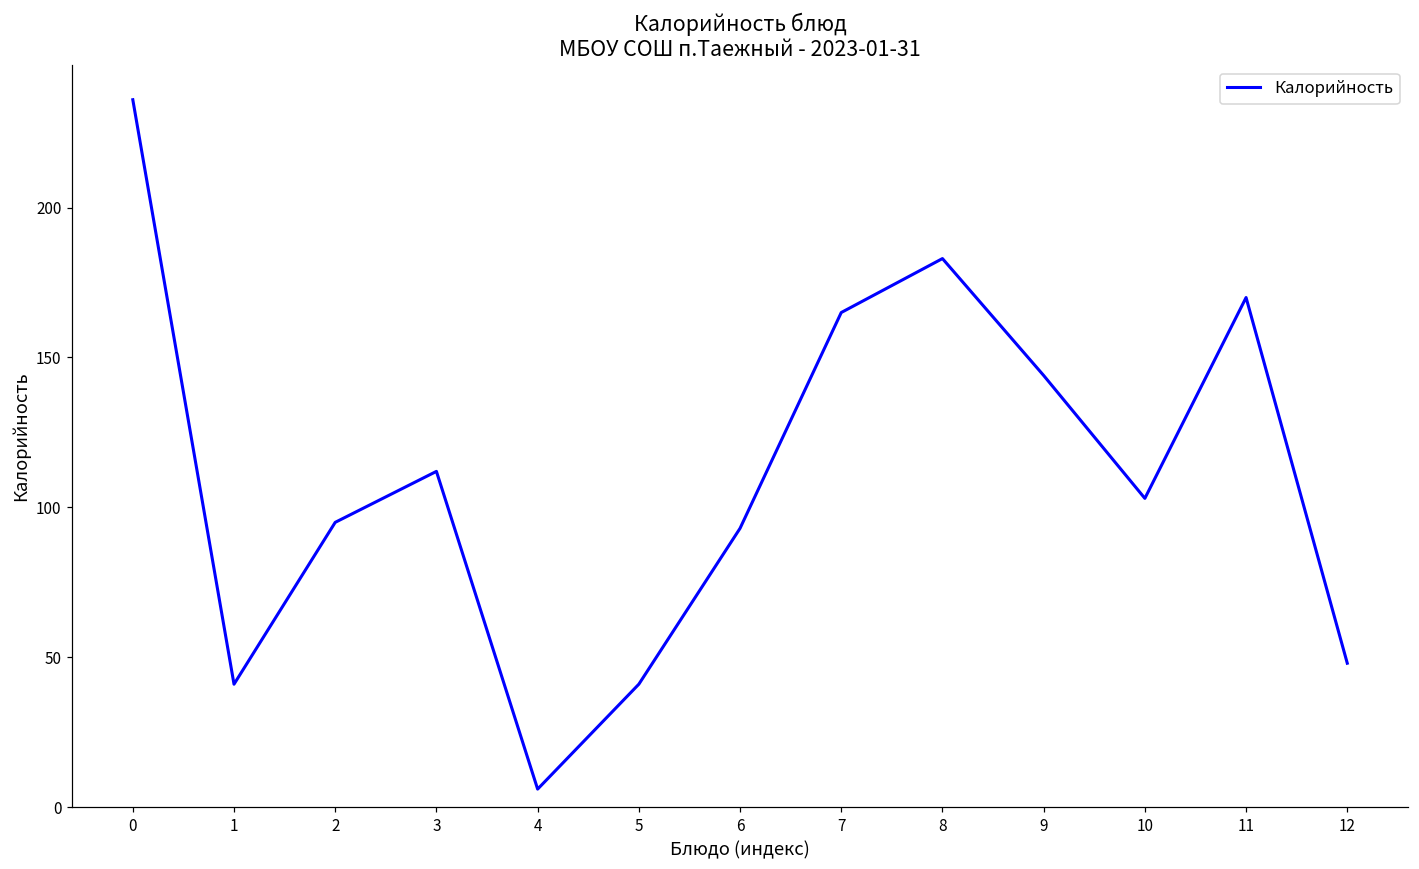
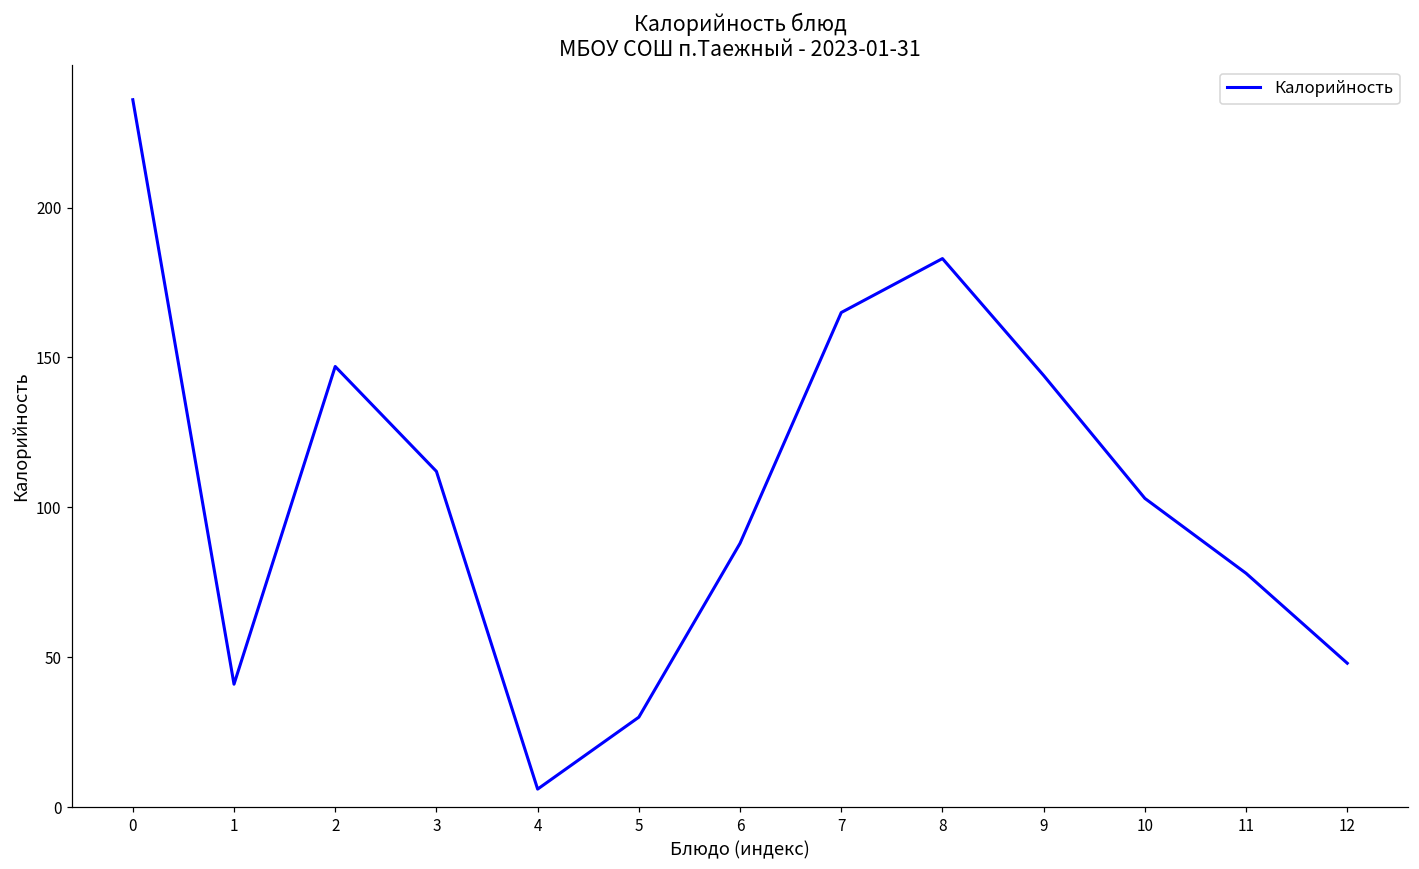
2: 95 -> 147
5: 41 -> 30
6: 93 -> 88
11: 170 -> 78
